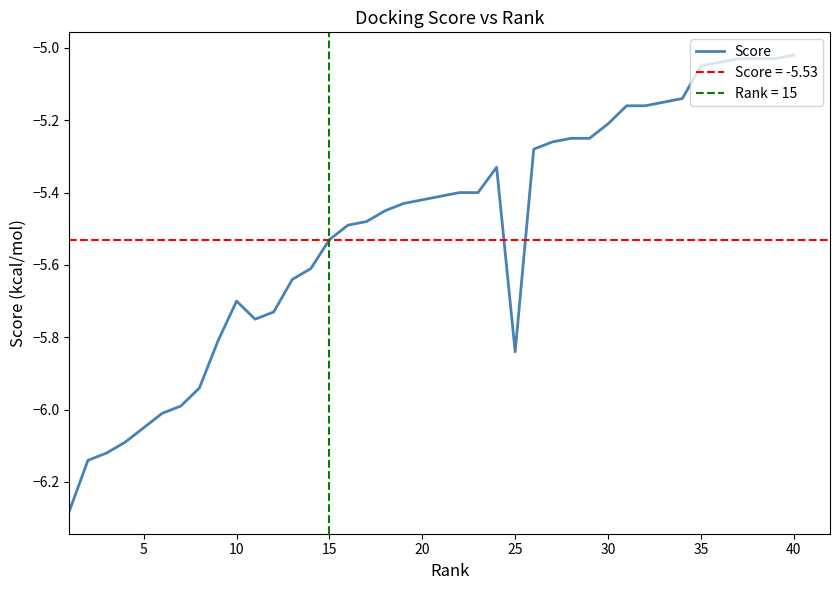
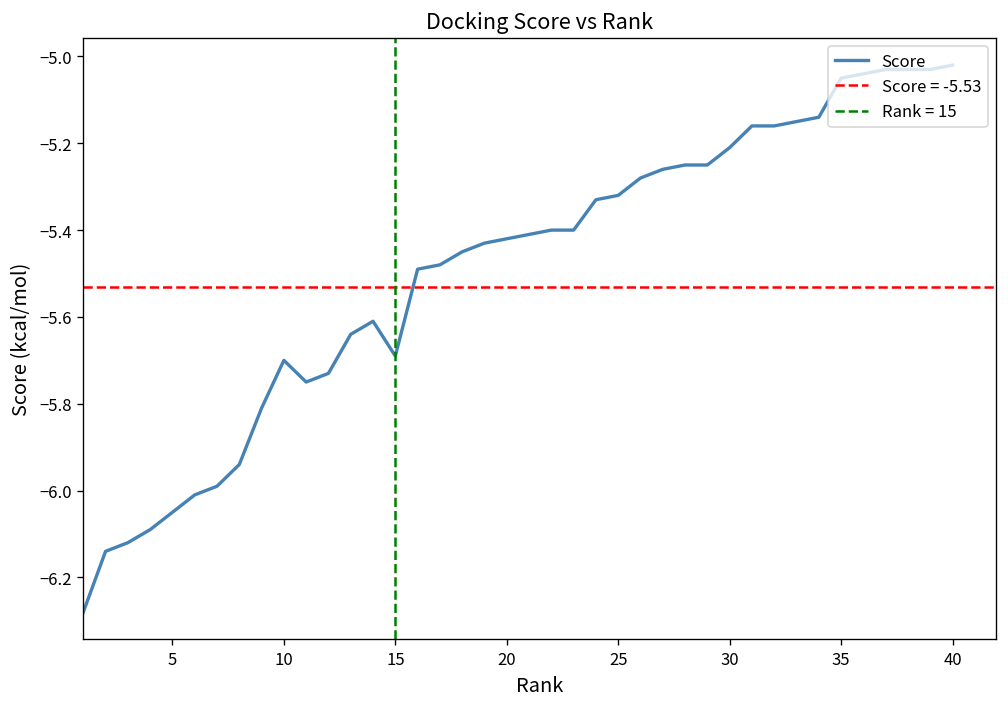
15: -5.53 -> -5.69
25: -5.84 -> -5.32
